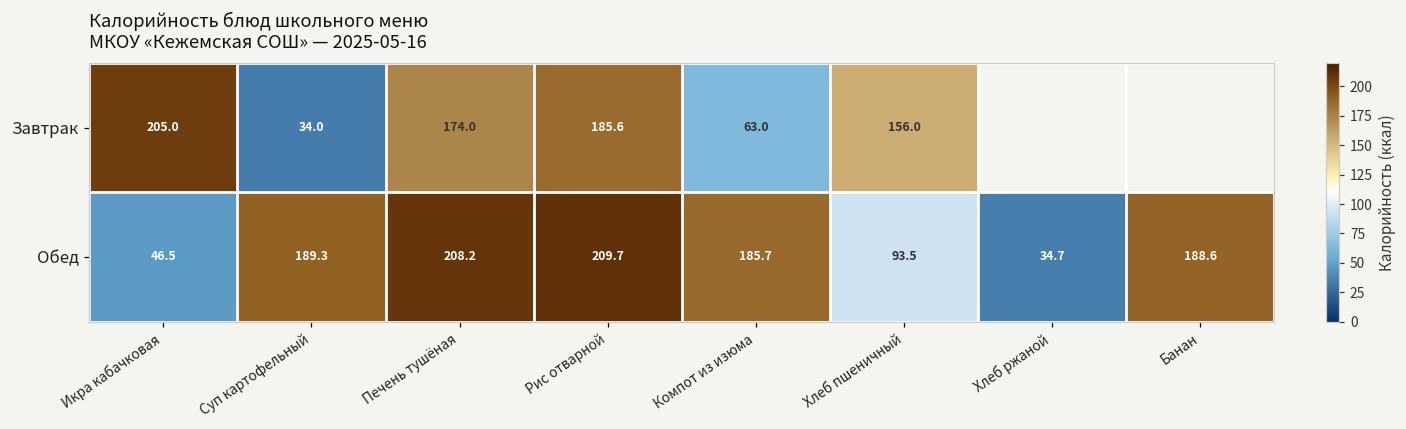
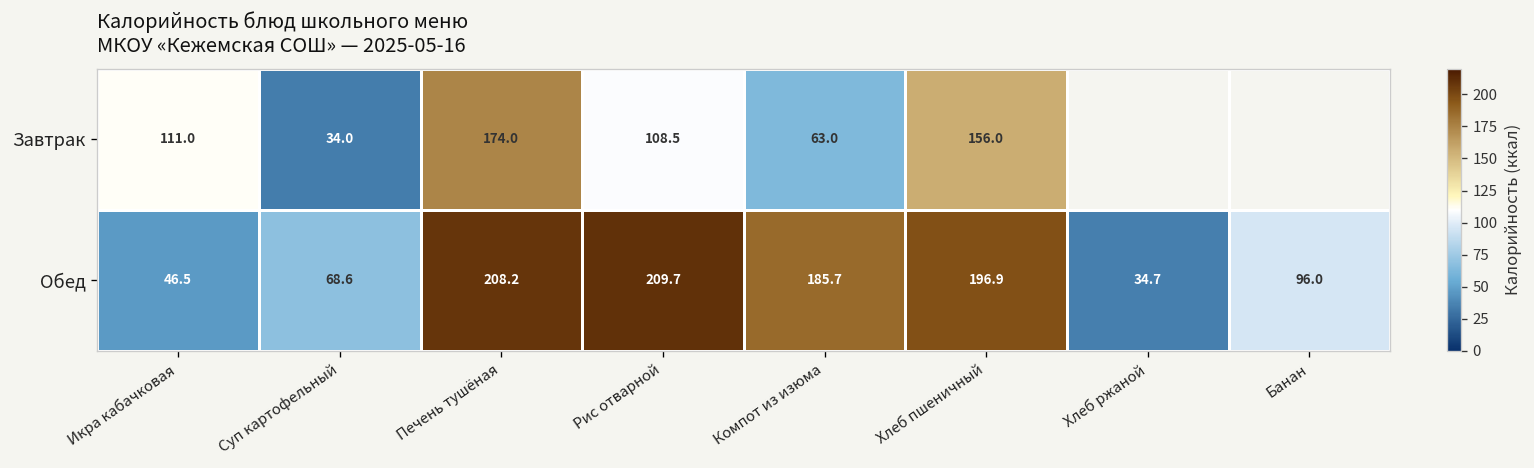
Завтрак, Икра кабачковая: 205.0 -> 111.0
Завтрак, Рис отварной: 185.6 -> 108.5
Обед, Суп картофельный: 189.3 -> 68.6
Обед, Хлеб пшеничный: 93.5 -> 196.9
Обед, Банан: 188.6 -> 96.0
